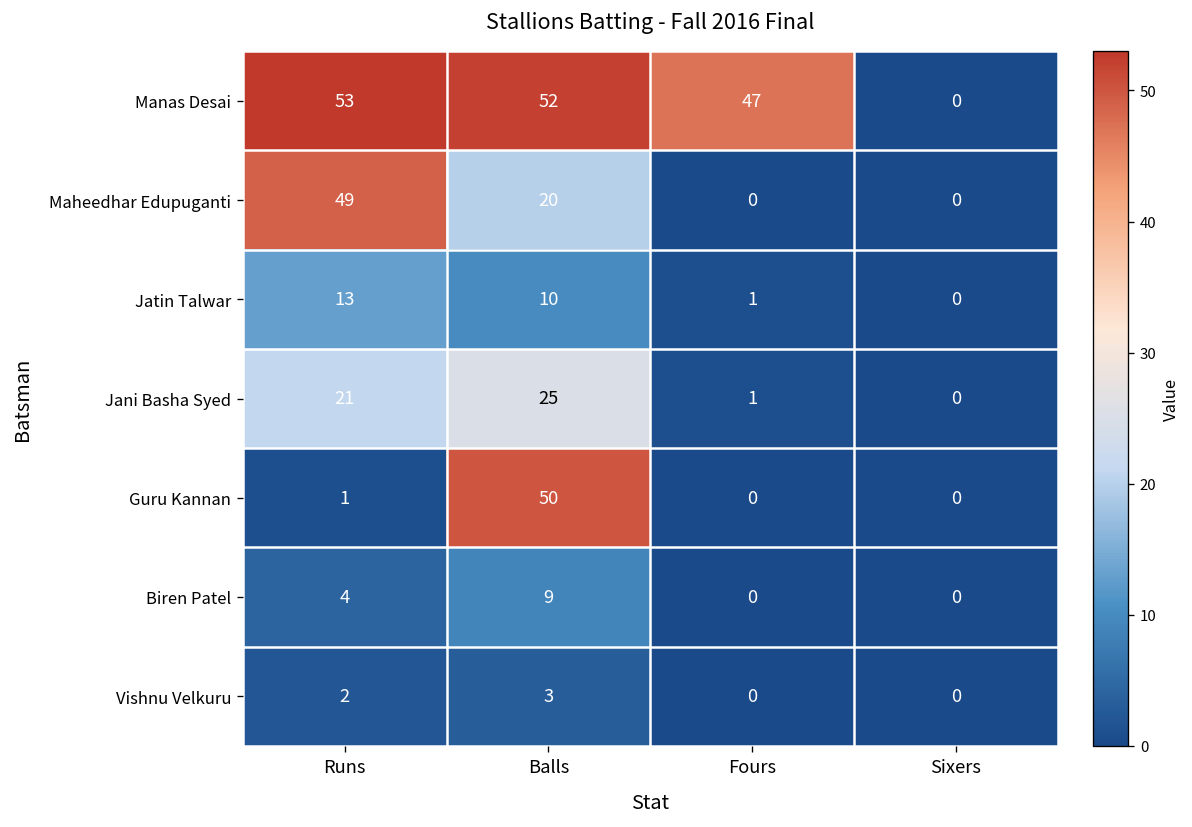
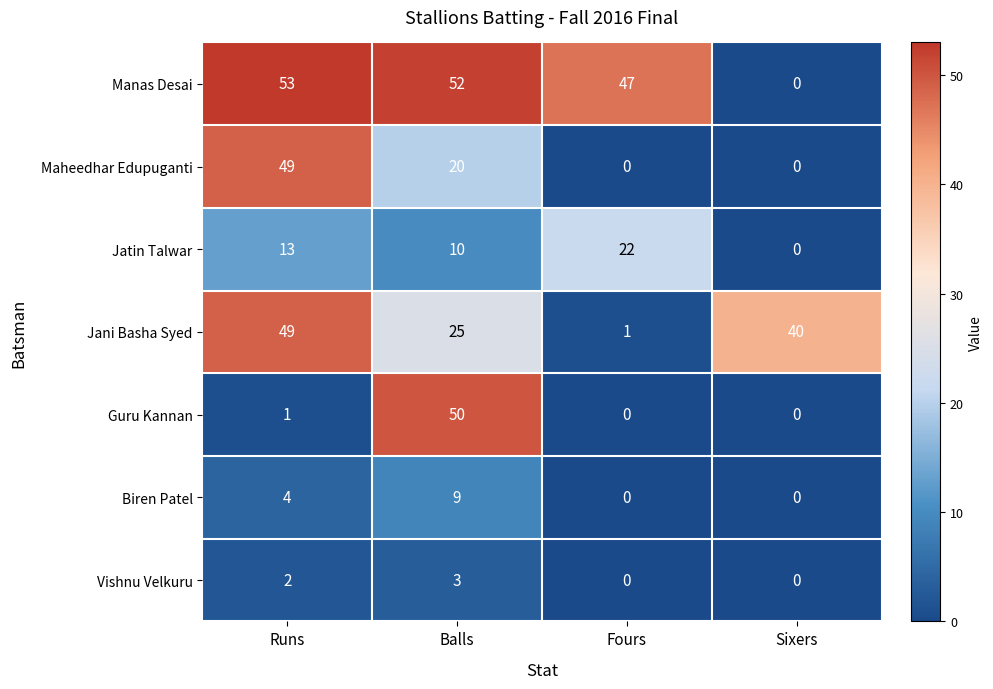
Jatin Talwar, Fours: 1 -> 22
Jani Basha Syed, Runs: 21 -> 49
Jani Basha Syed, Sixers: 0 -> 40
